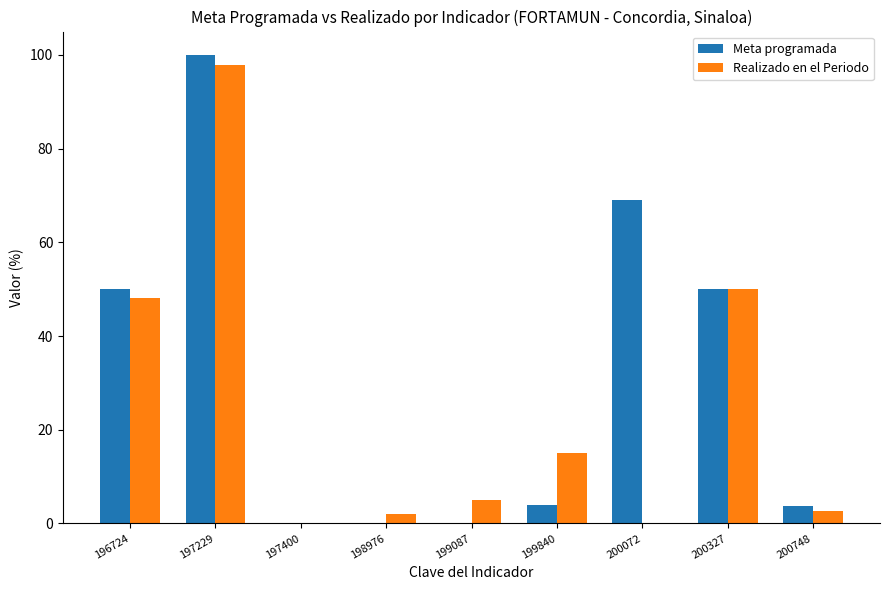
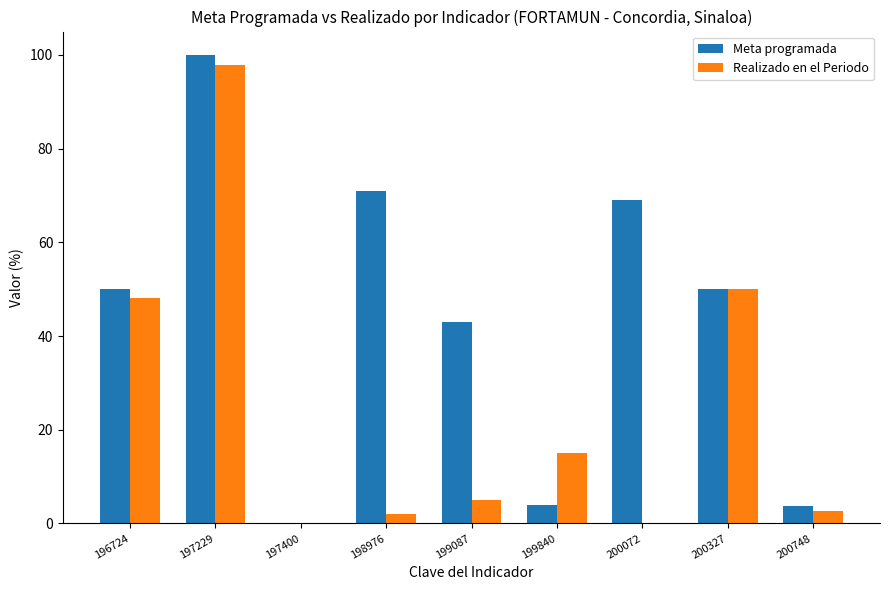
Meta programada, 198976: 0 -> 71
Meta programada, 199087: 0 -> 43
